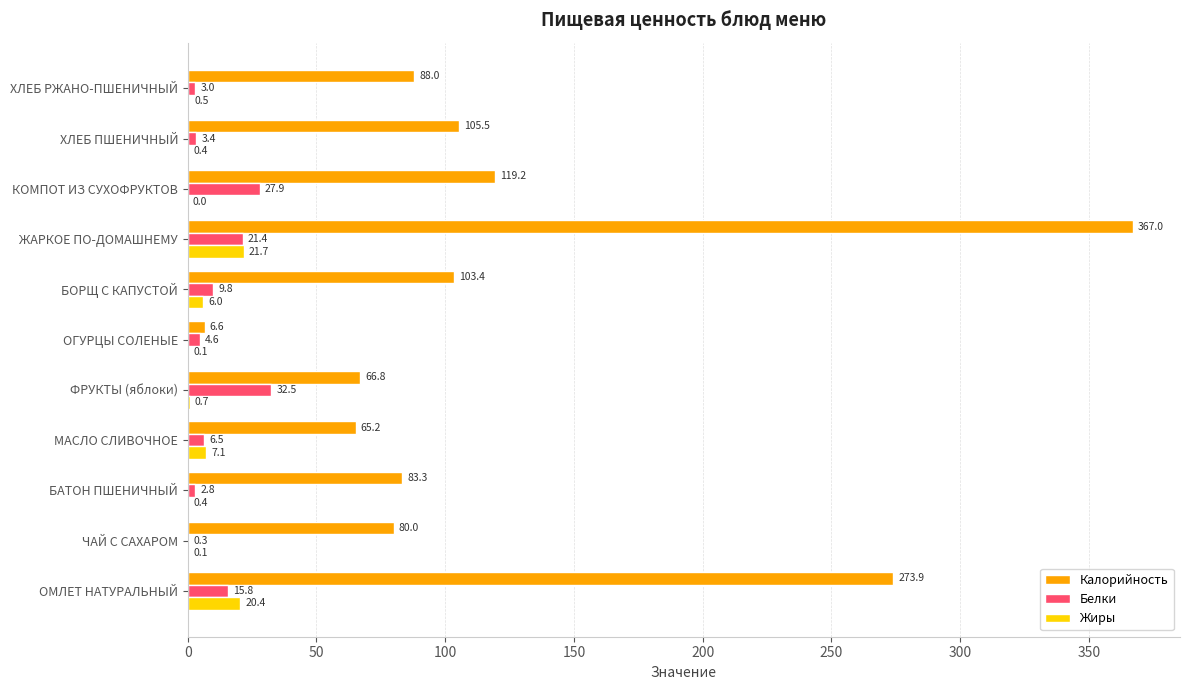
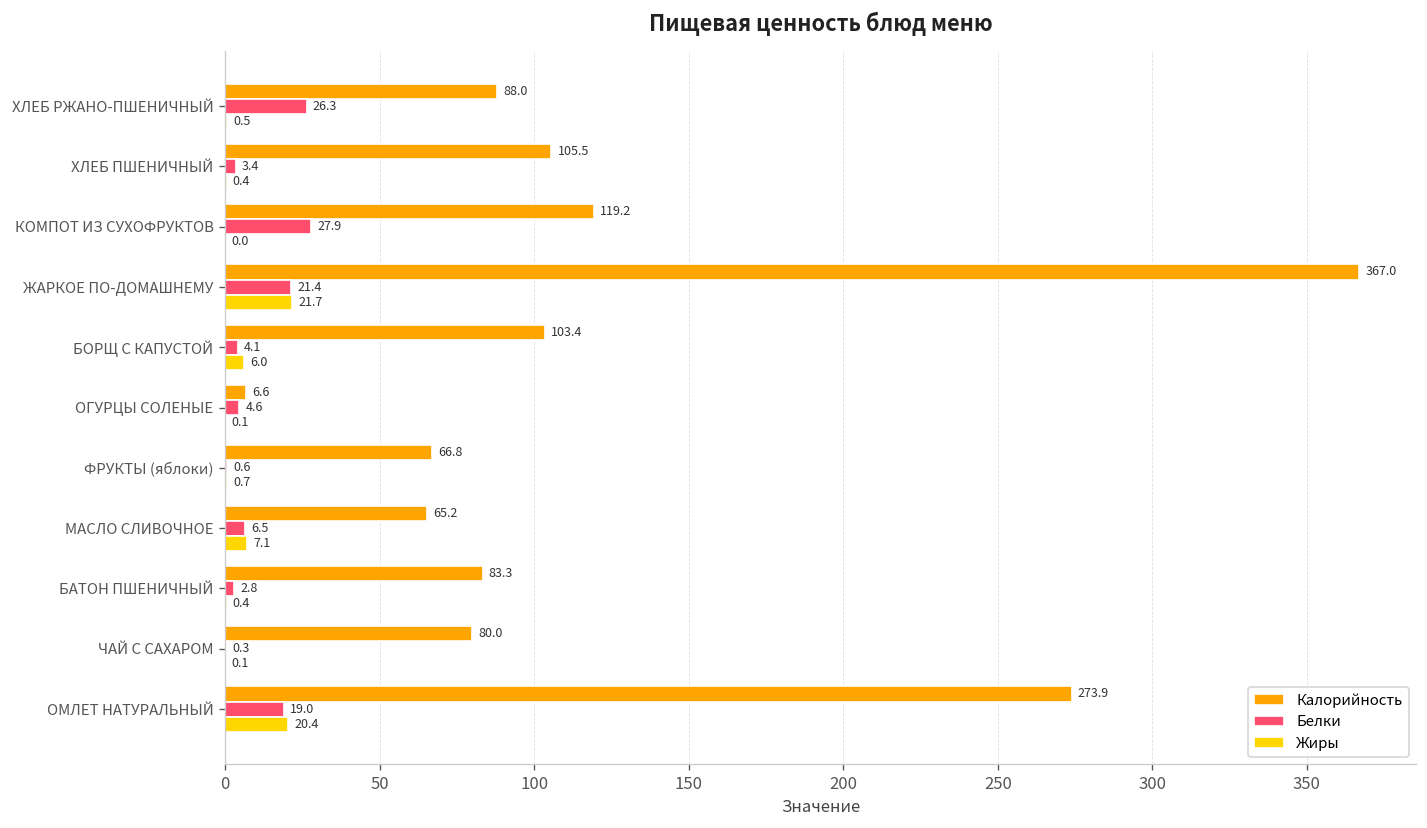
Белки, ХЛЕБ РЖАНО-ПШЕНИЧНЫЙ: 3.0 -> 26.3
Белки, БОРЩ С КАПУСТОЙ: 9.8 -> 4.1
Белки, ФРУКТЫ (яблоки): 32.5 -> 0.6
Белки, ОМЛЕТ НАТУРАЛЬНЫЙ: 15.8 -> 19.0
